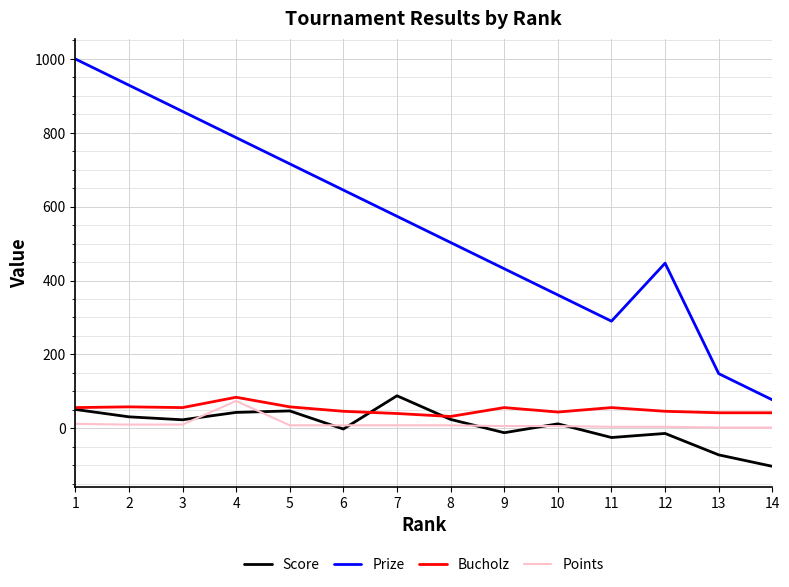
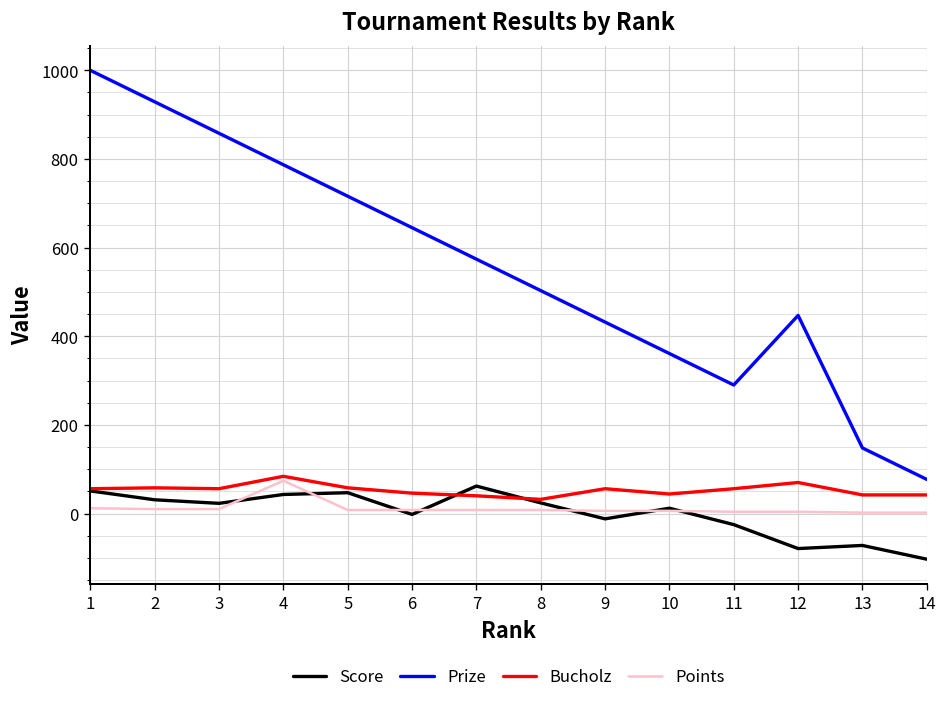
Score, 7: 90 -> 60
Score, 12: -10 -> -80
Bucholz, 12: 50 -> 70
